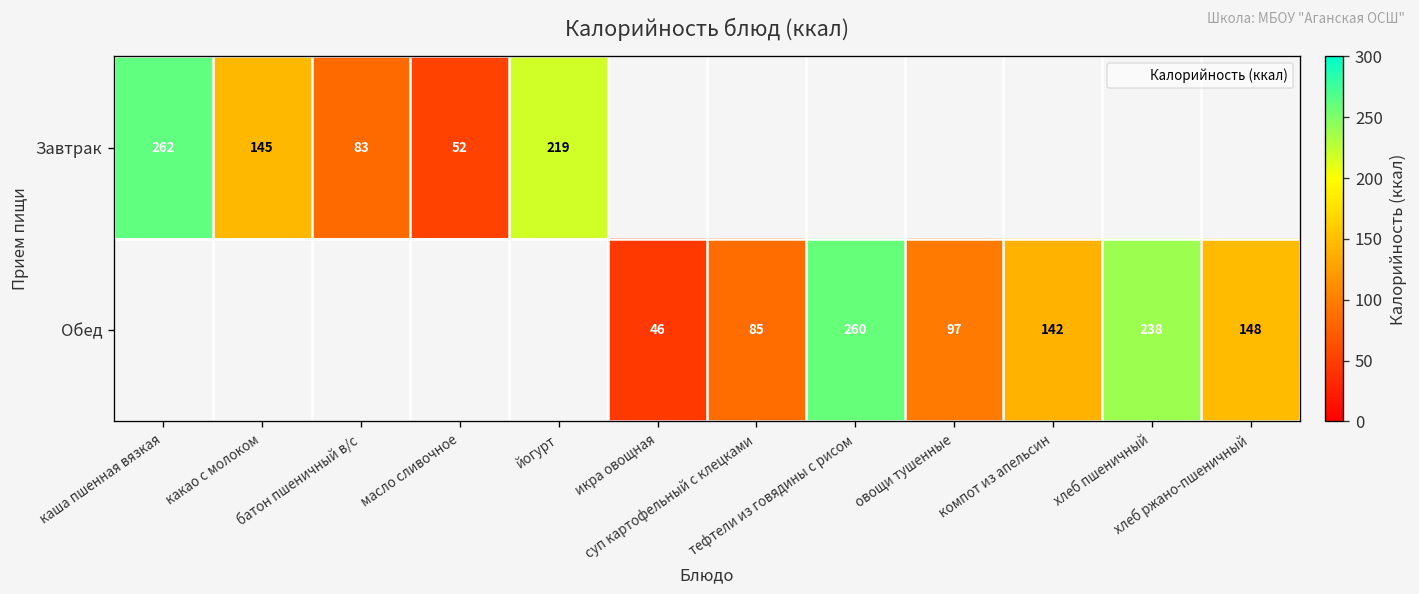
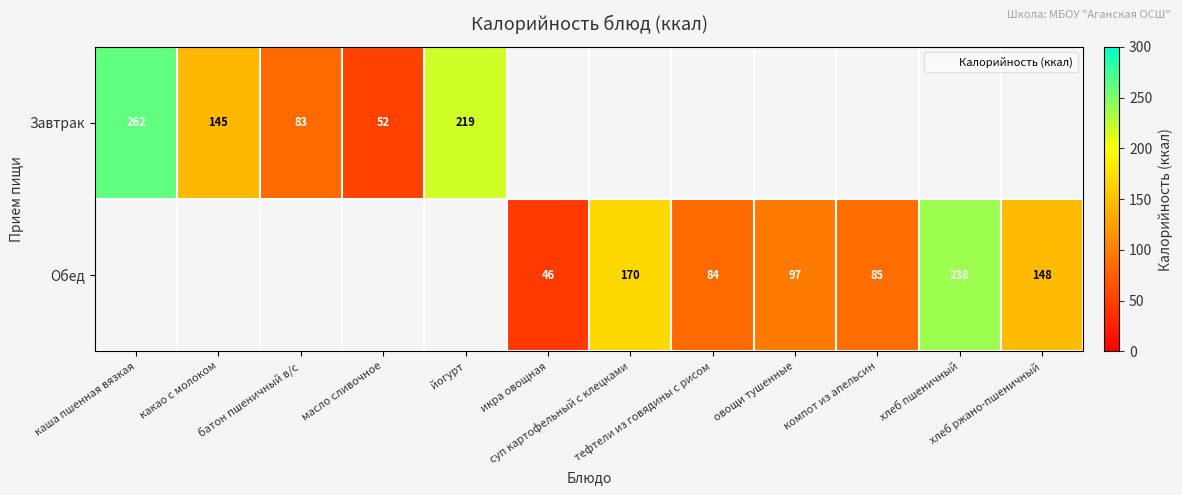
Обед, суп картофельный с клецками: 85 -> 170
Обед, тефтели из говядины с рисом: 260 -> 84
Обед, компот из апельсин: 142 -> 85
